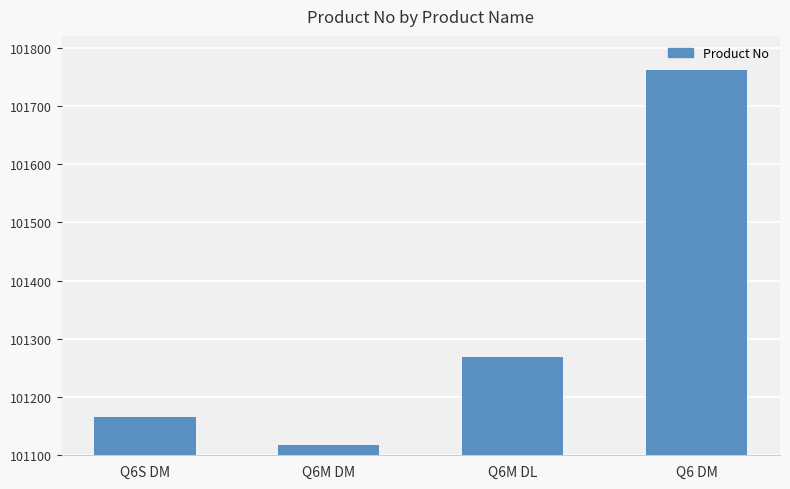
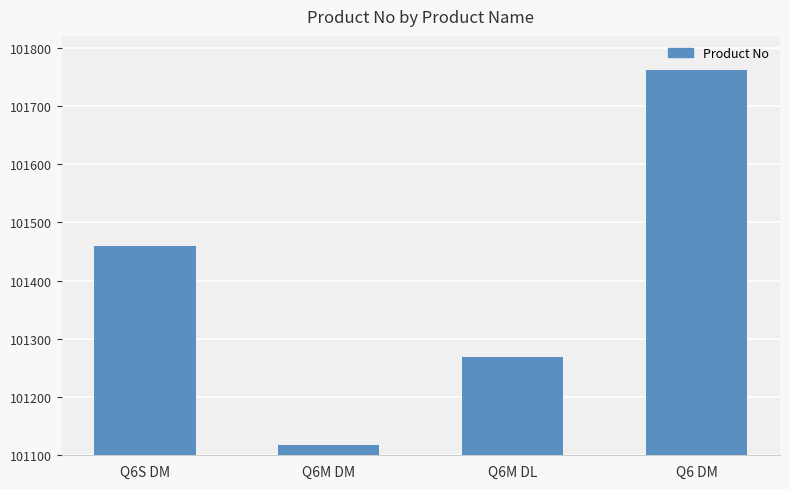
Q6S DM: 101170 -> 101460
